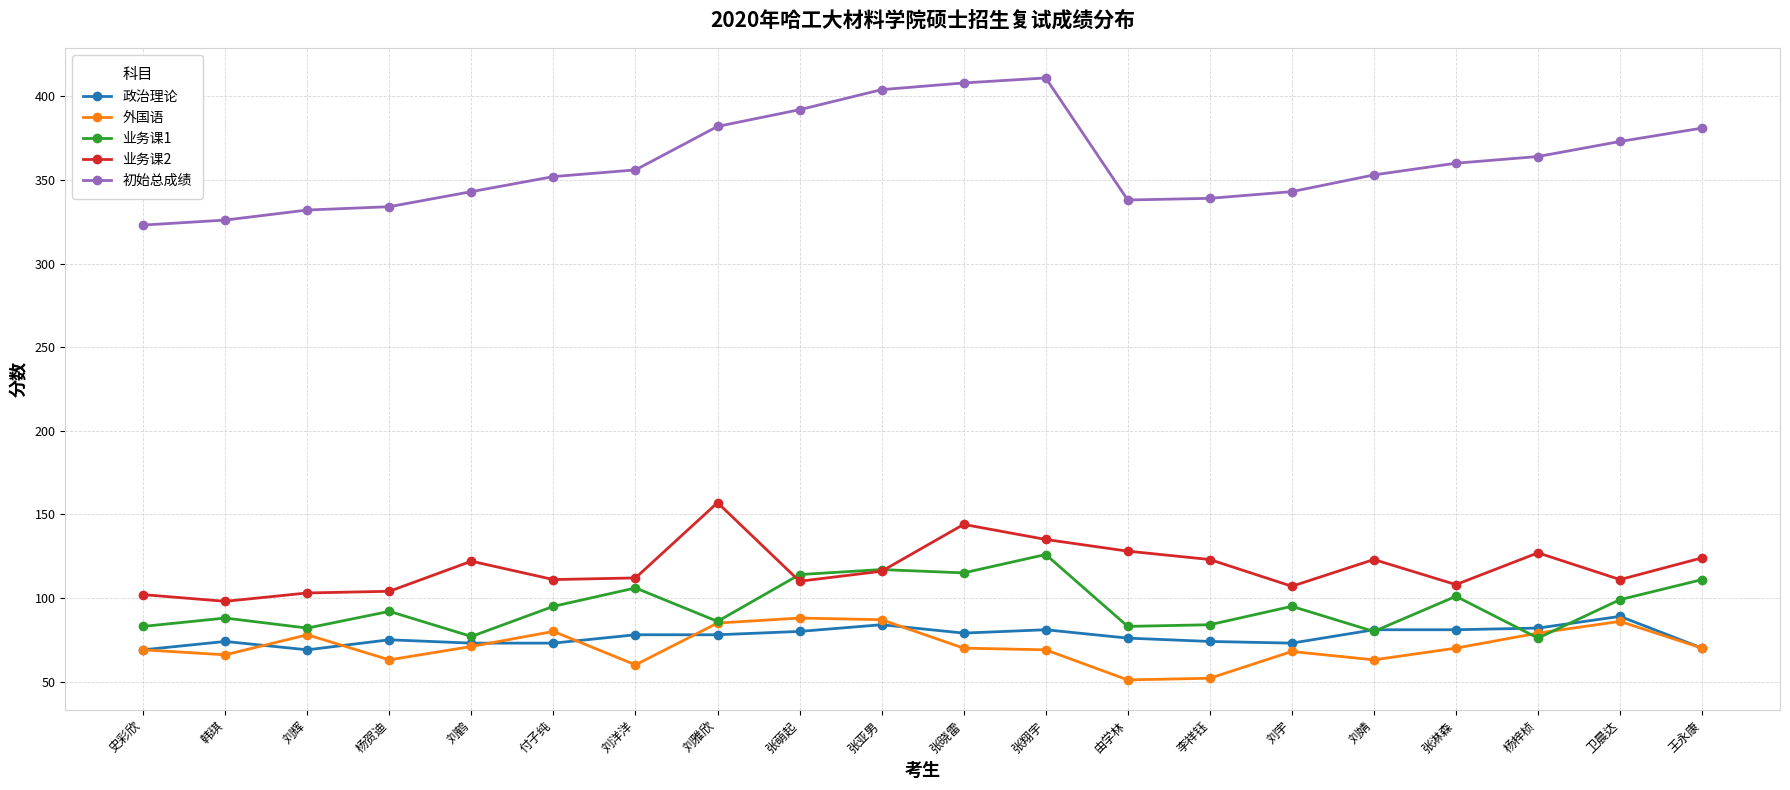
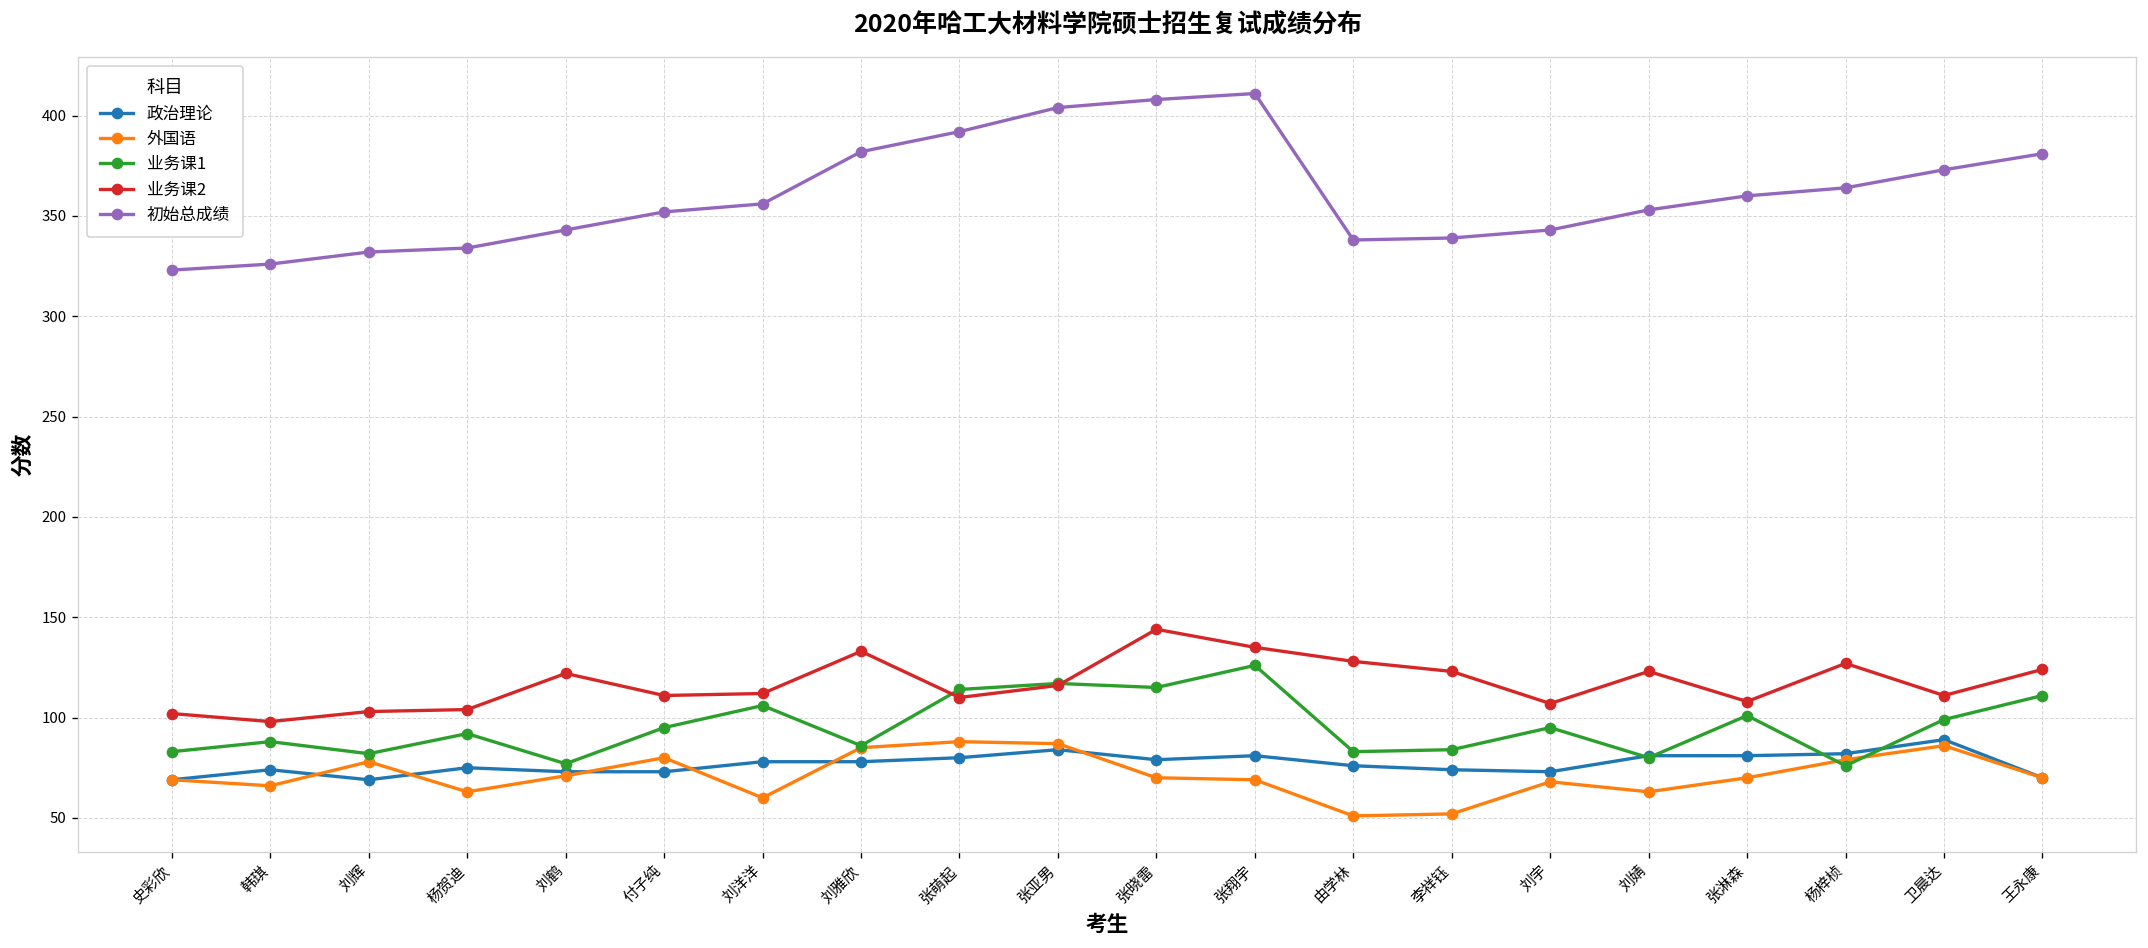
业务课2, 刘雅欣: 157 -> 133
